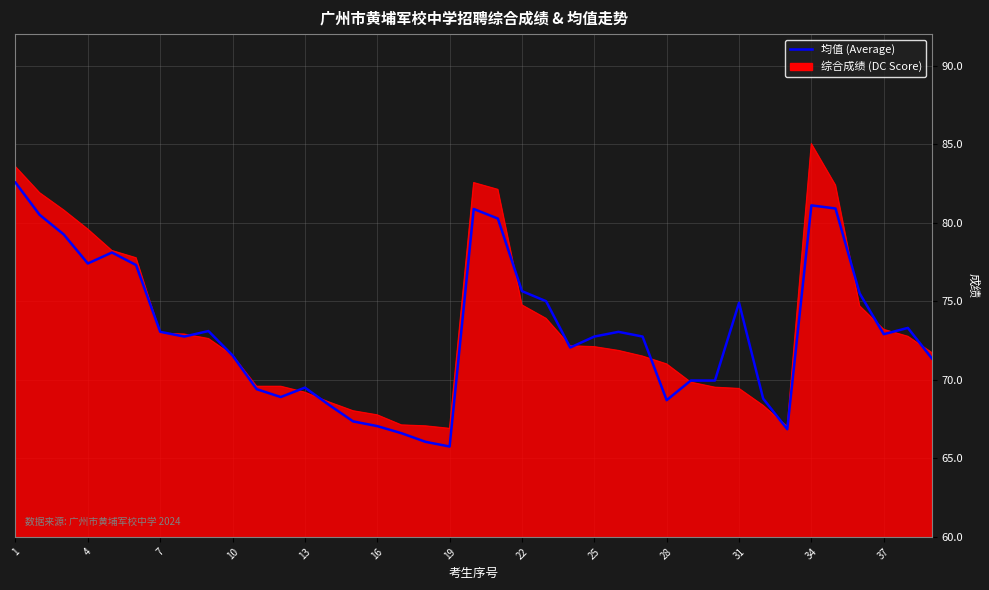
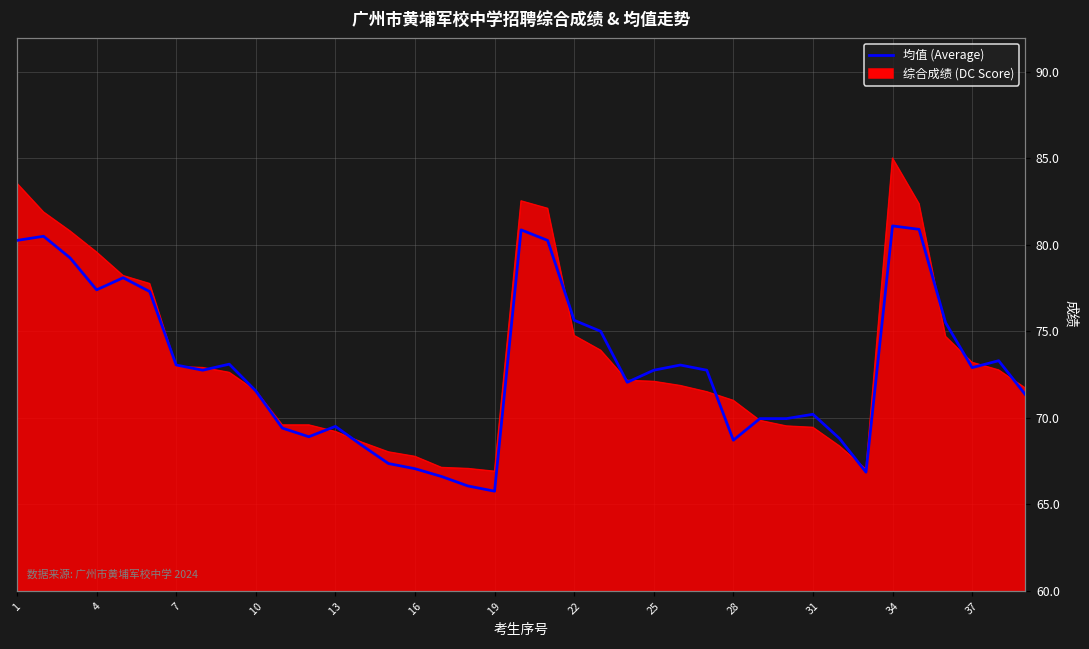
均值 (Average), 1: 82.6 -> 80.3
均值 (Average), 31: 74.9 -> 70.2
